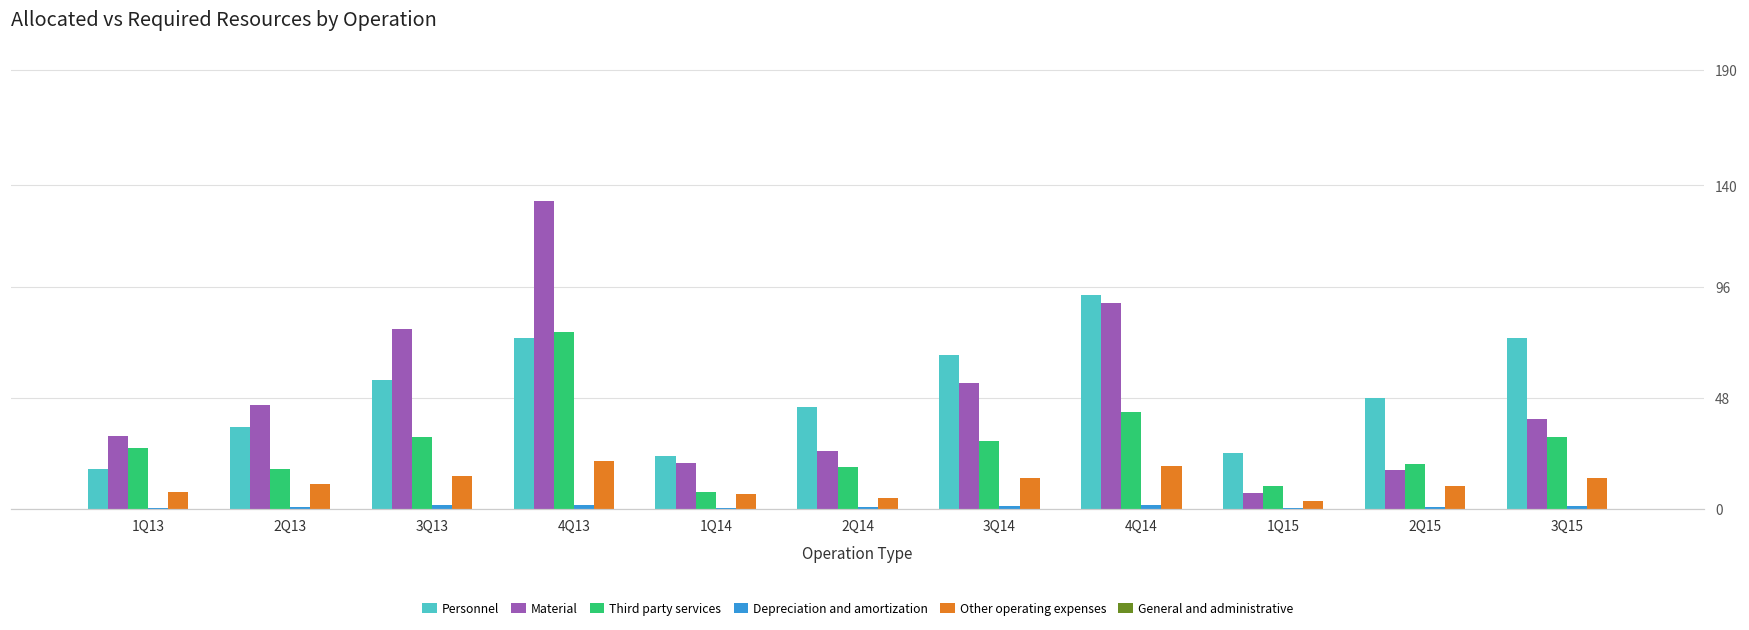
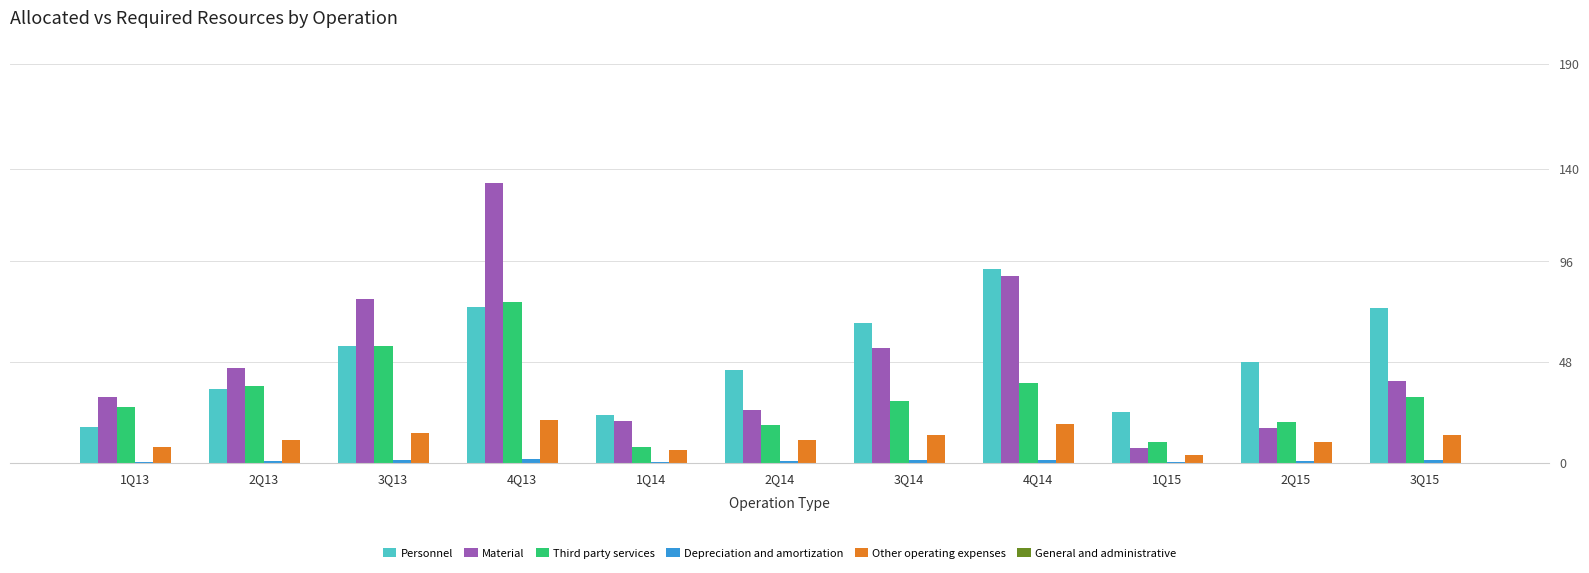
Third party services, 2Q13: 17 -> 36
Third party services, 3Q13: 31 -> 55
Other operating expenses, 2Q14: 5 -> 11
Third party services, 4Q14: 42 -> 38
